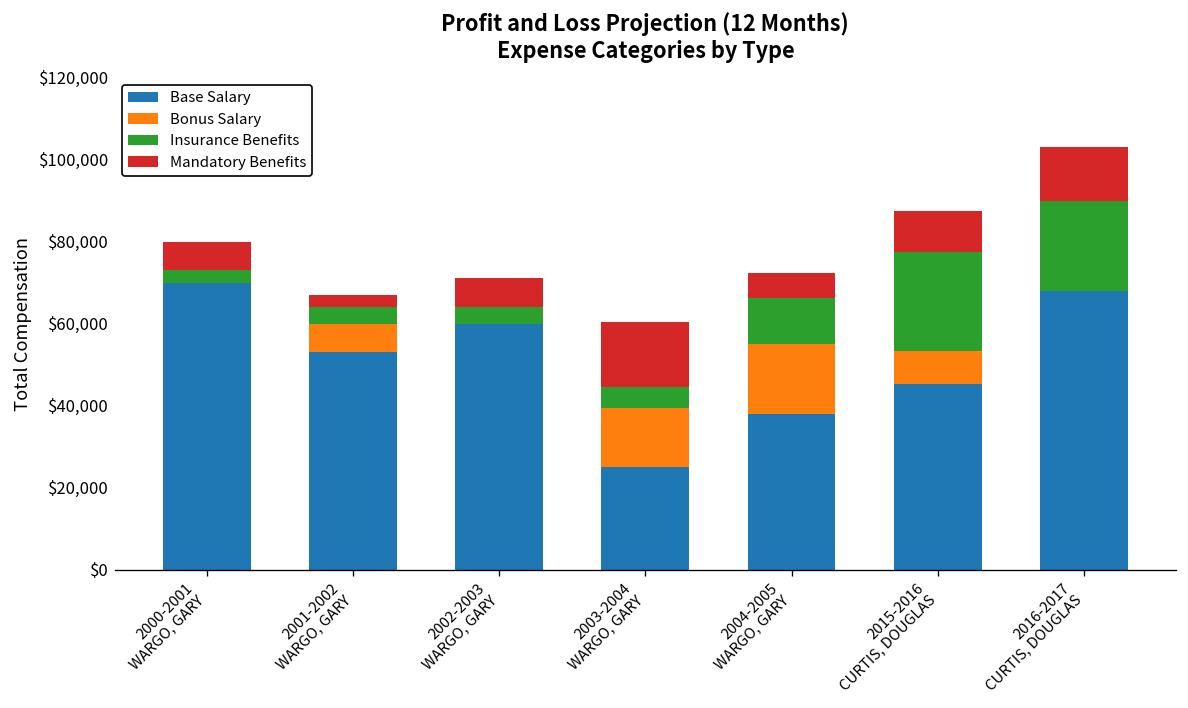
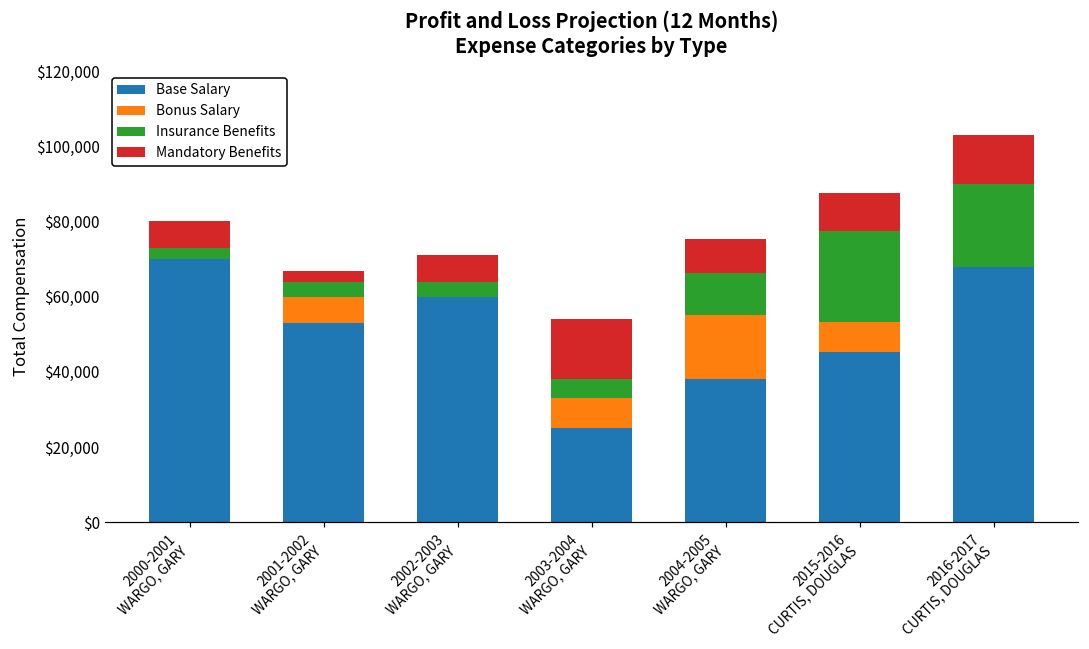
Bonus Salary, 2003-2004 WARGO, GARY: $14,000 -> $8,000
Mandatory Benefits, 2004-2005 WARGO, GARY: $6,000 -> $9,000
